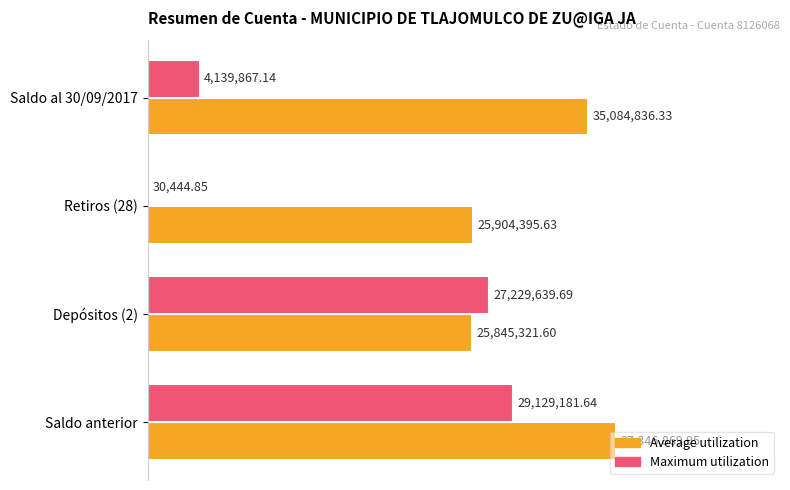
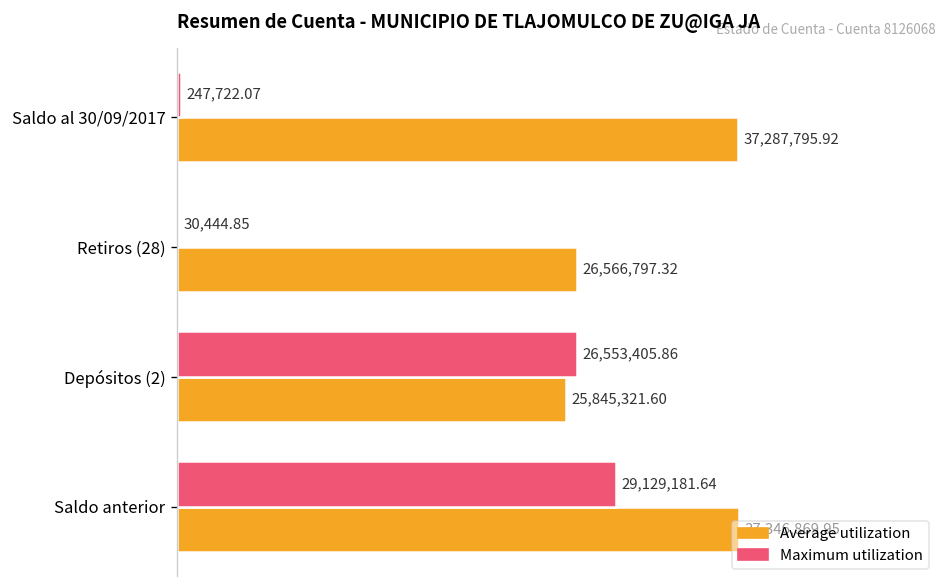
Maximum utilization, Saldo al 30/09/2017: 4,139,867.14 -> 247,722.07
Average utilization, Saldo al 30/09/2017: 35,084,836.33 -> 37,287,795.92
Average utilization, Retiros (28): 25,904,395.63 -> 26,566,797.32
Maximum utilization, Depósitos (2): 27,229,639.69 -> 26,553,405.86
